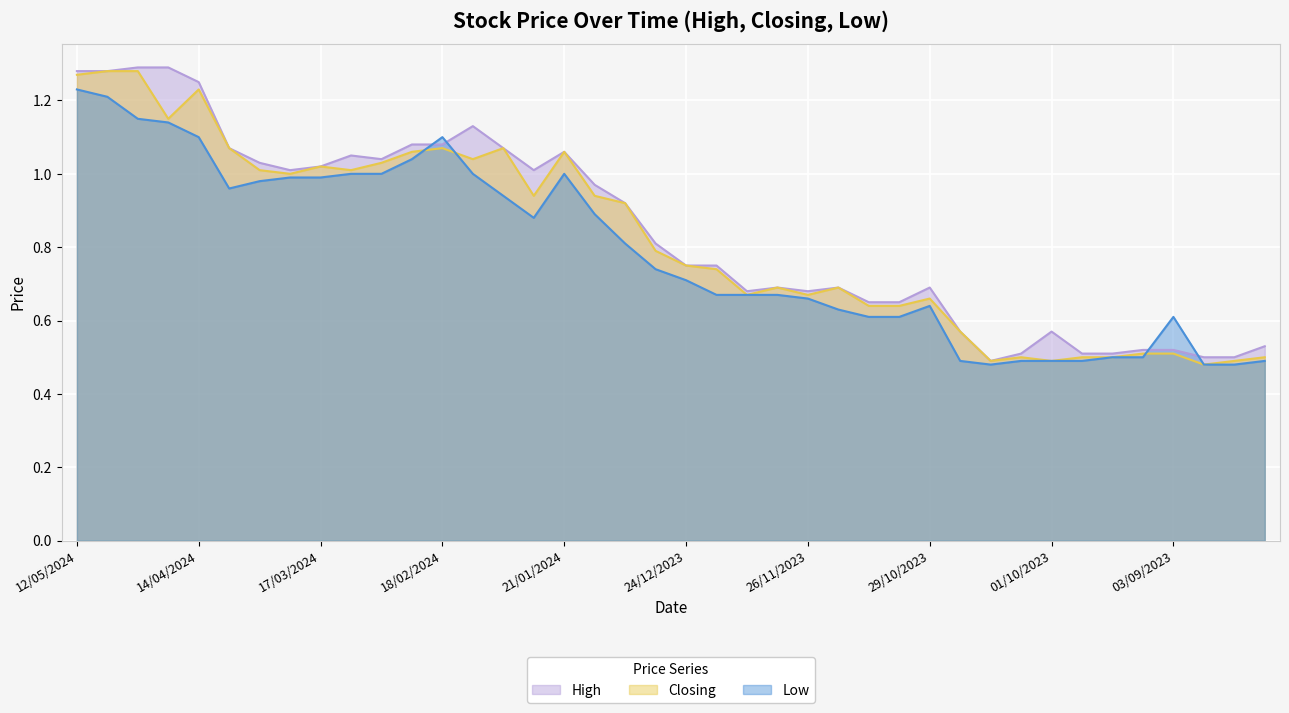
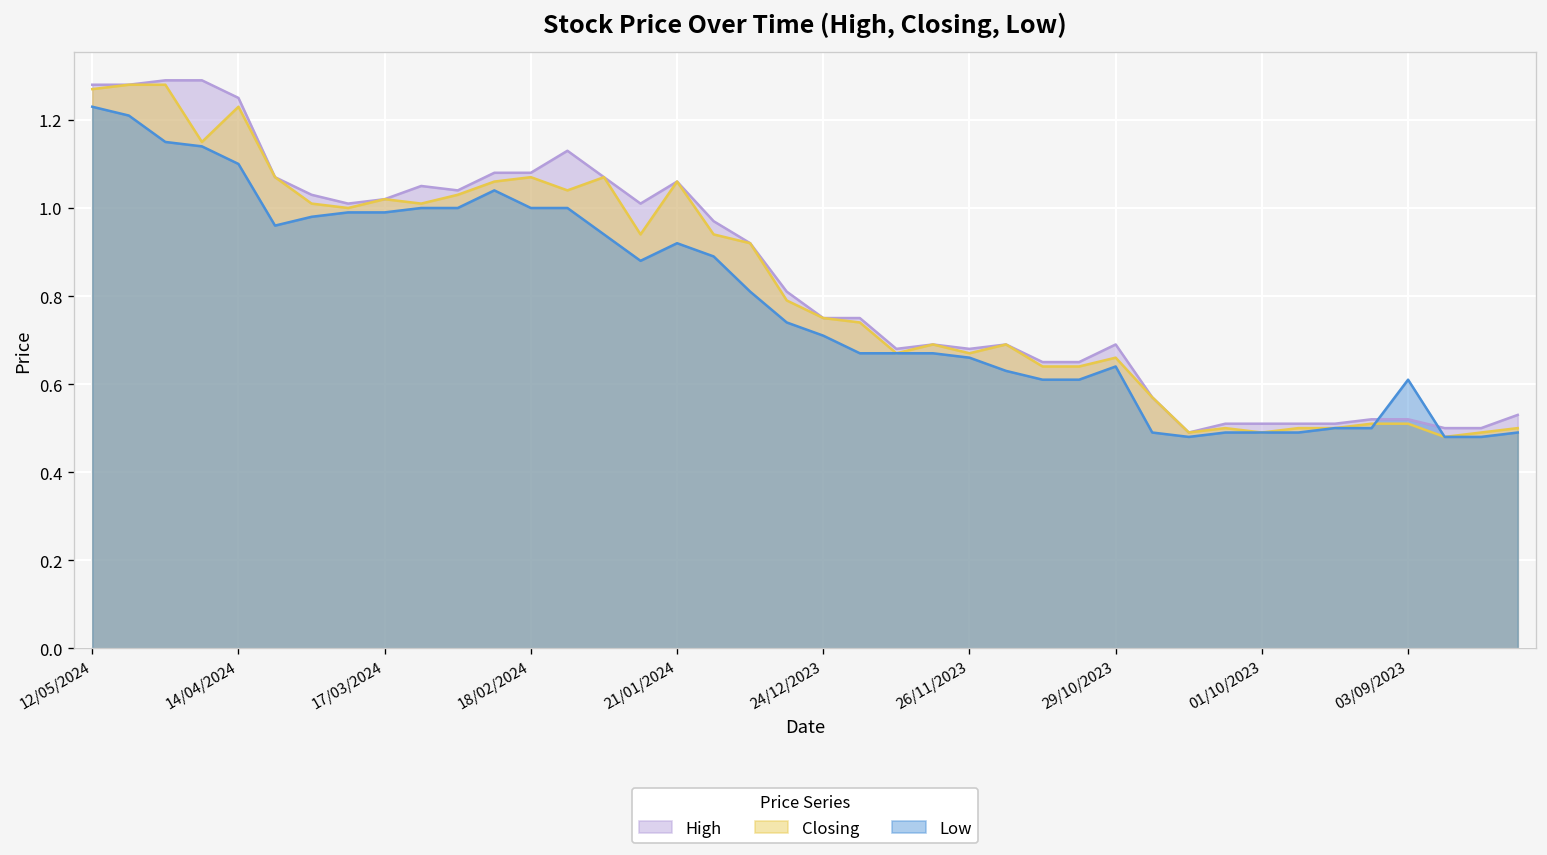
Low, 18/02/2024: 1.1 -> 1.0
Low, 21/01/2024: 1.00 -> 0.92
High, 01/10/2023: 0.57 -> 0.51
